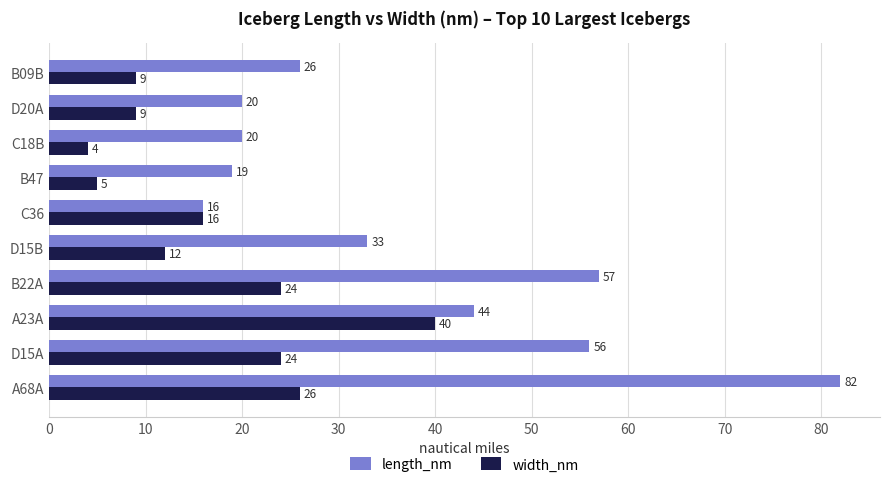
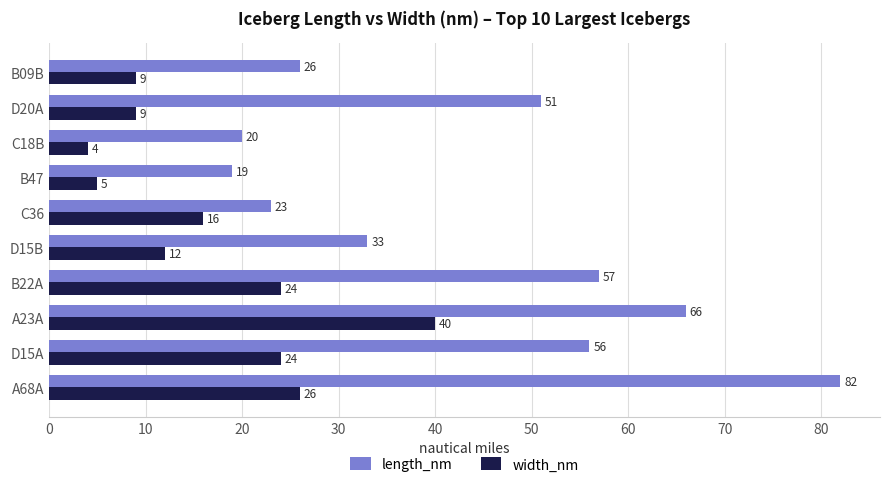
length_nm, D20A: 20 -> 51
length_nm, C36: 16 -> 23
length_nm, A23A: 44 -> 66
